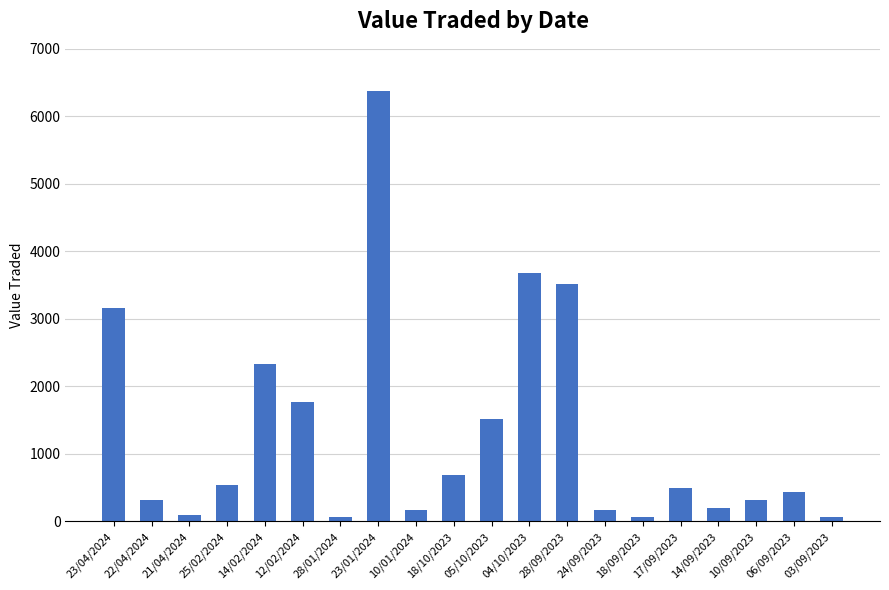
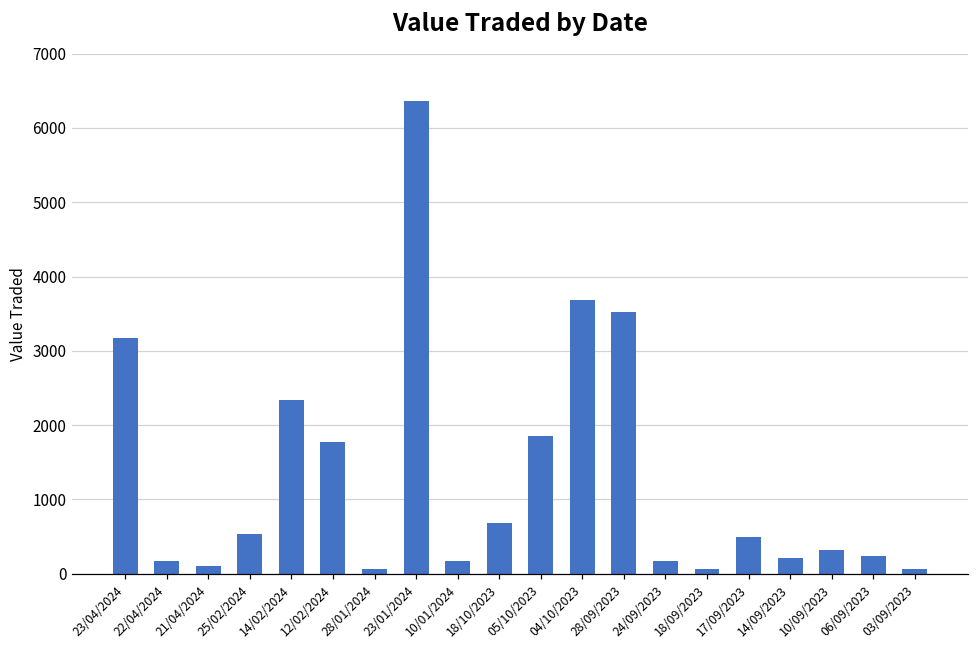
22/04/2024: 300 -> 200
05/10/2023: 1500 -> 1900
06/09/2023: 400 -> 200
